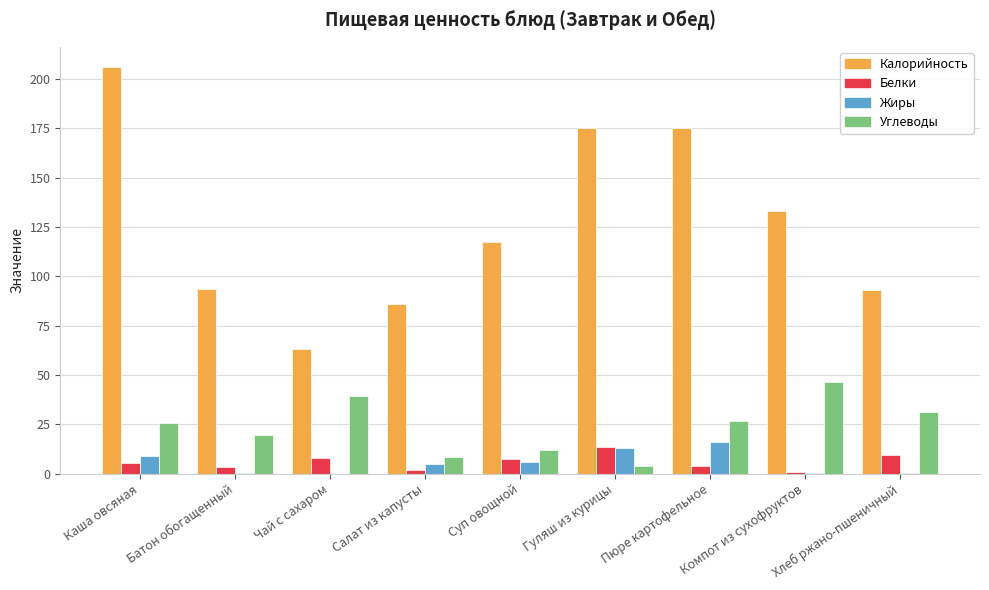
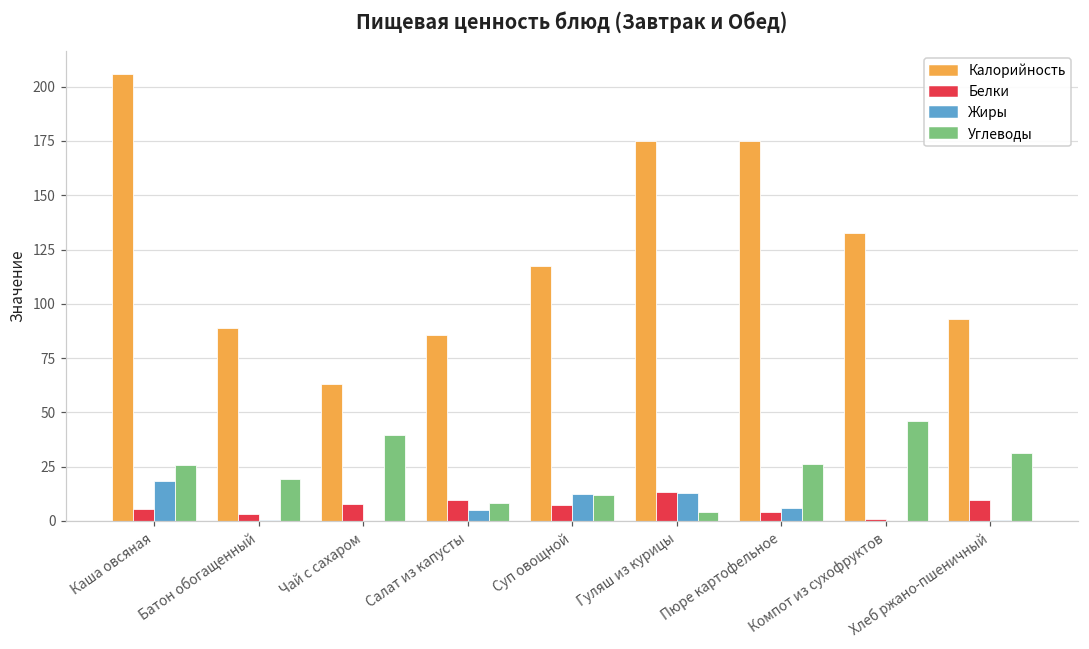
Жиры, Каша овсяная: 9 -> 18
Калорийность, Батон обогащенный: 94 -> 89
Белки, Салат из капусты: 2 -> 10
Жиры, Суп овощной: 6 -> 12
Жиры, Пюре картофельное: 16 -> 6
